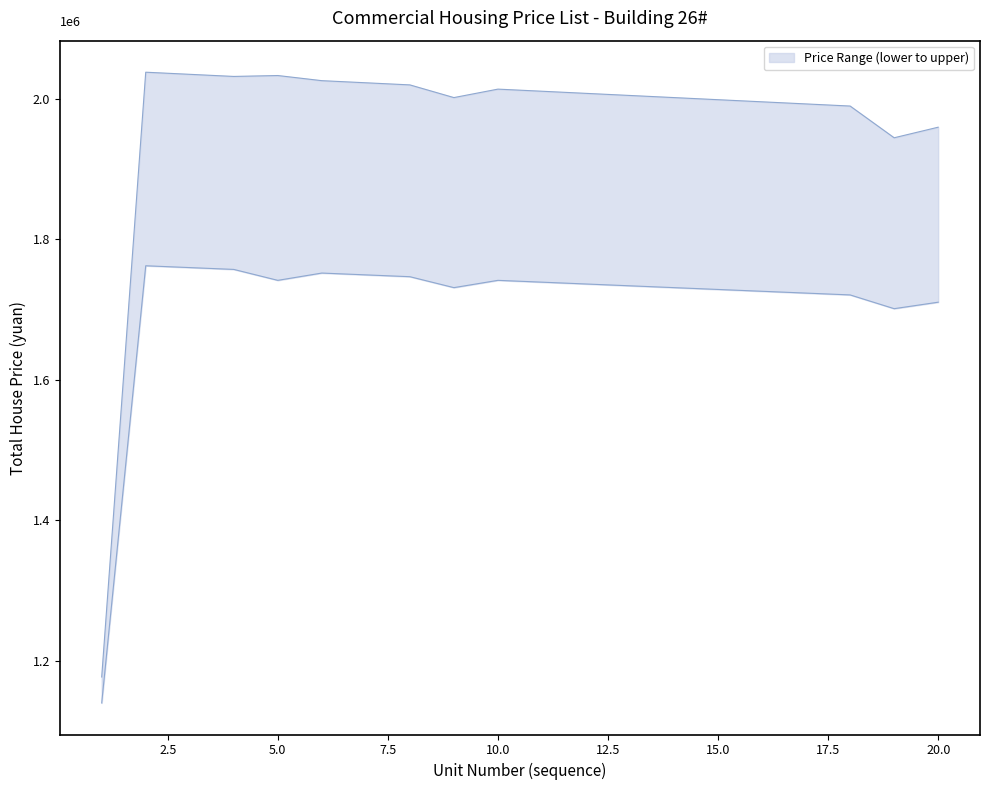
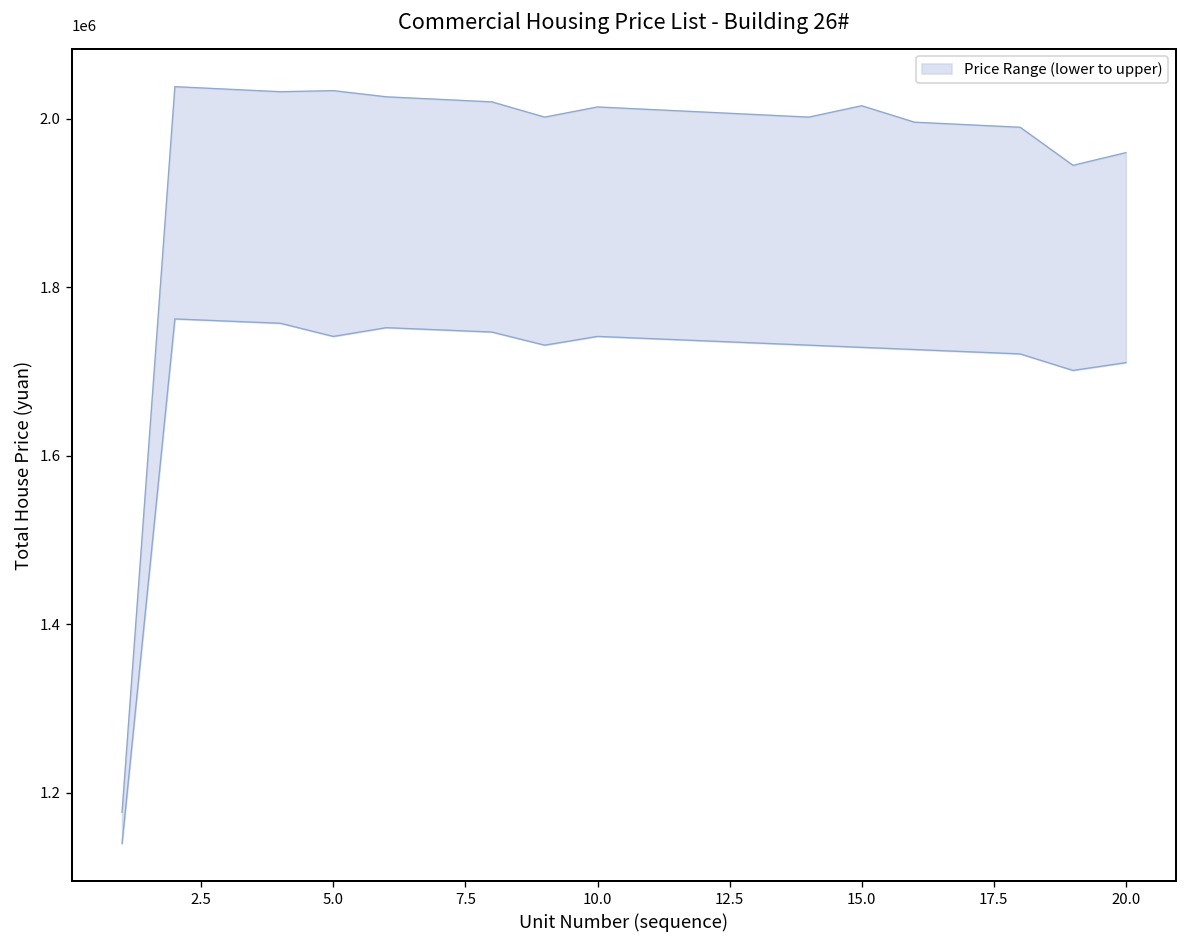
Price Range (lower to upper), 15.0: 2.00 -> 2.02
